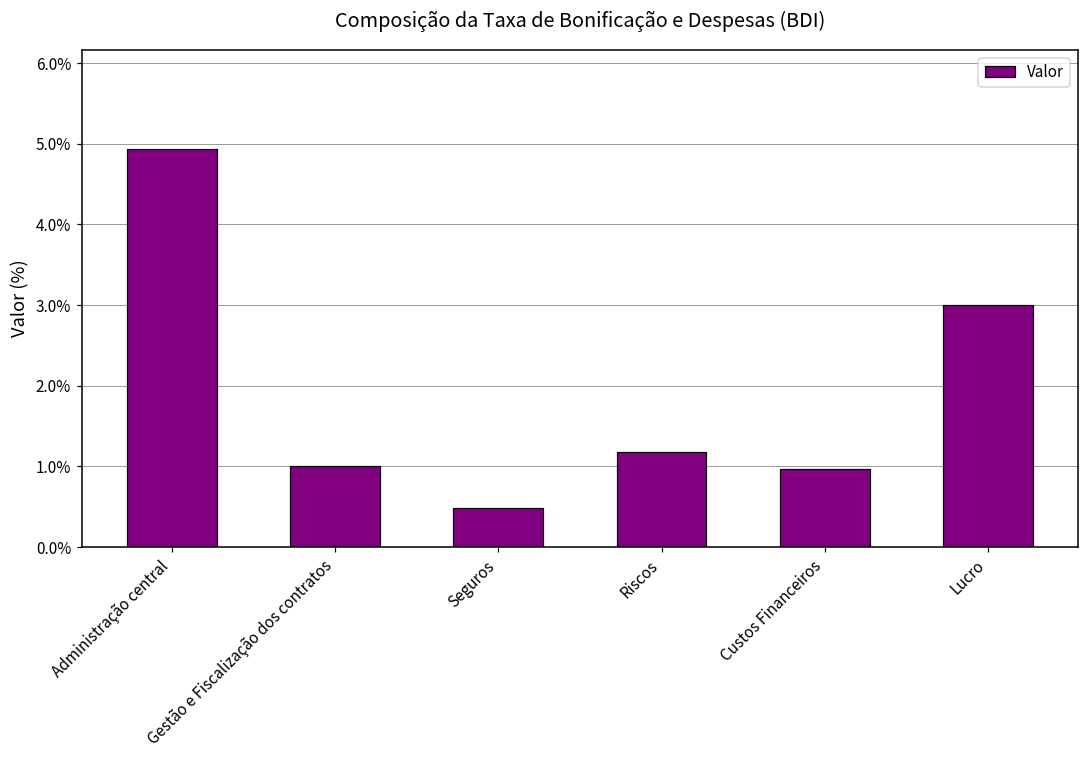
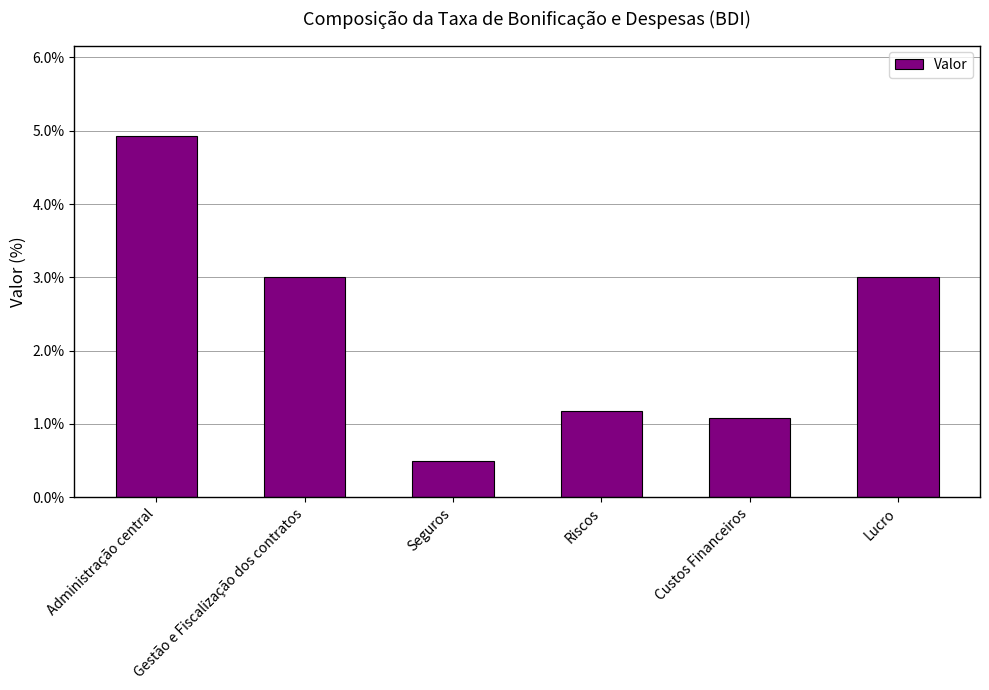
Gestão e Fiscalização dos contratos: 1.0% -> 3.0%
Custos Financeiros: 1.0% -> 1.1%
